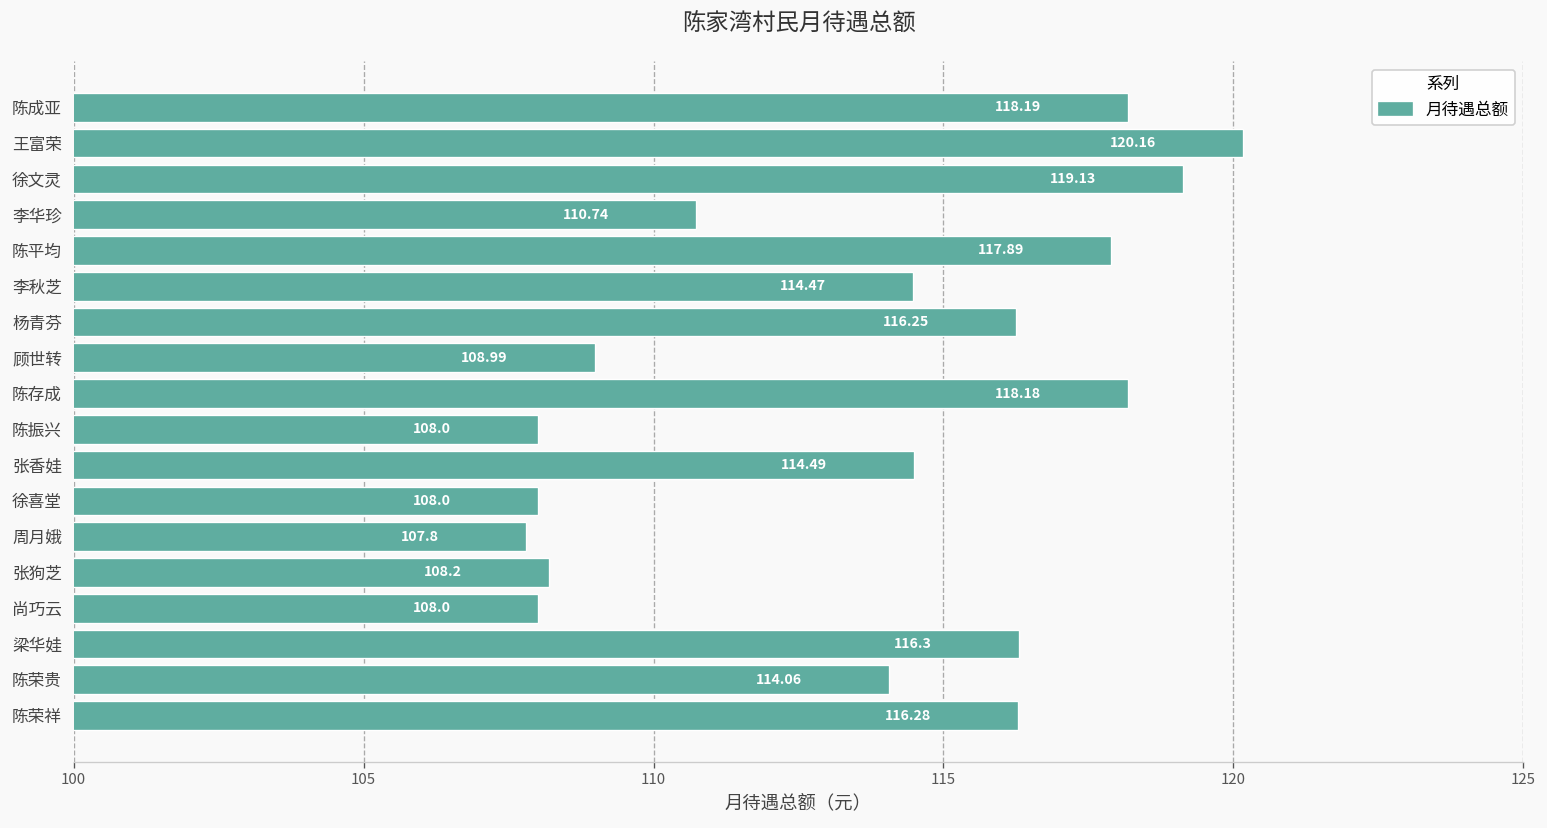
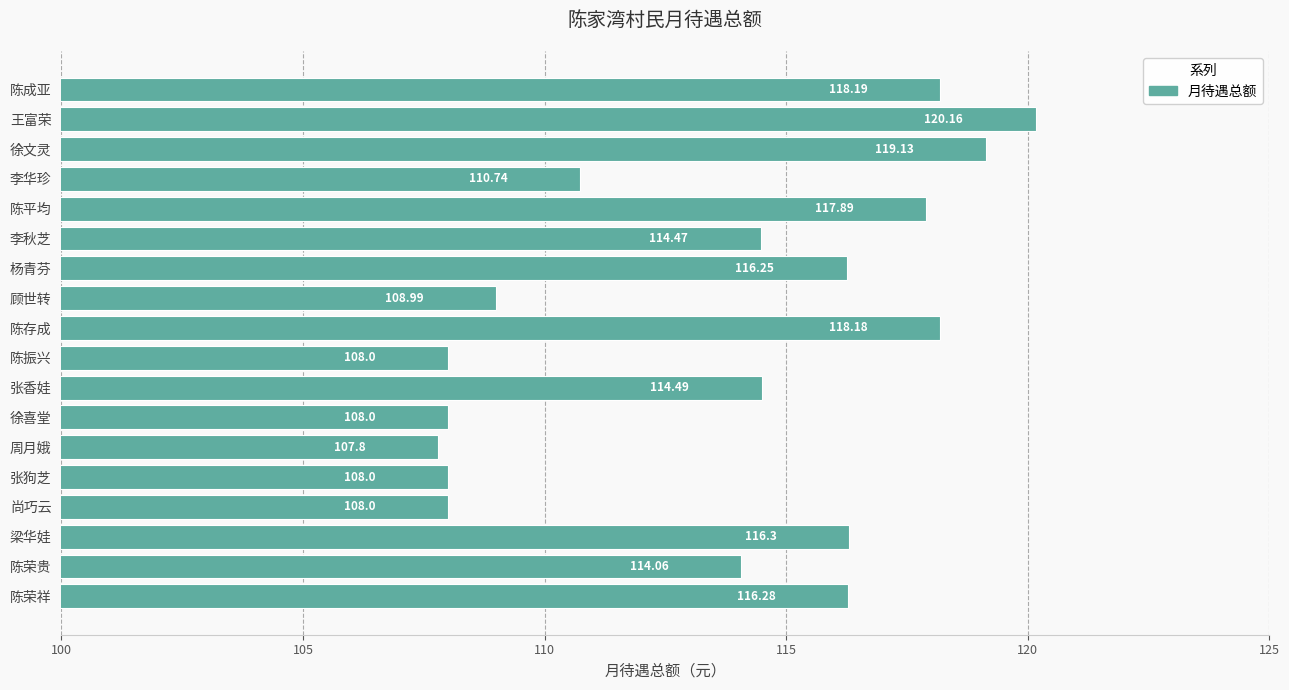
张狗芝: 108.2 -> 108.0
